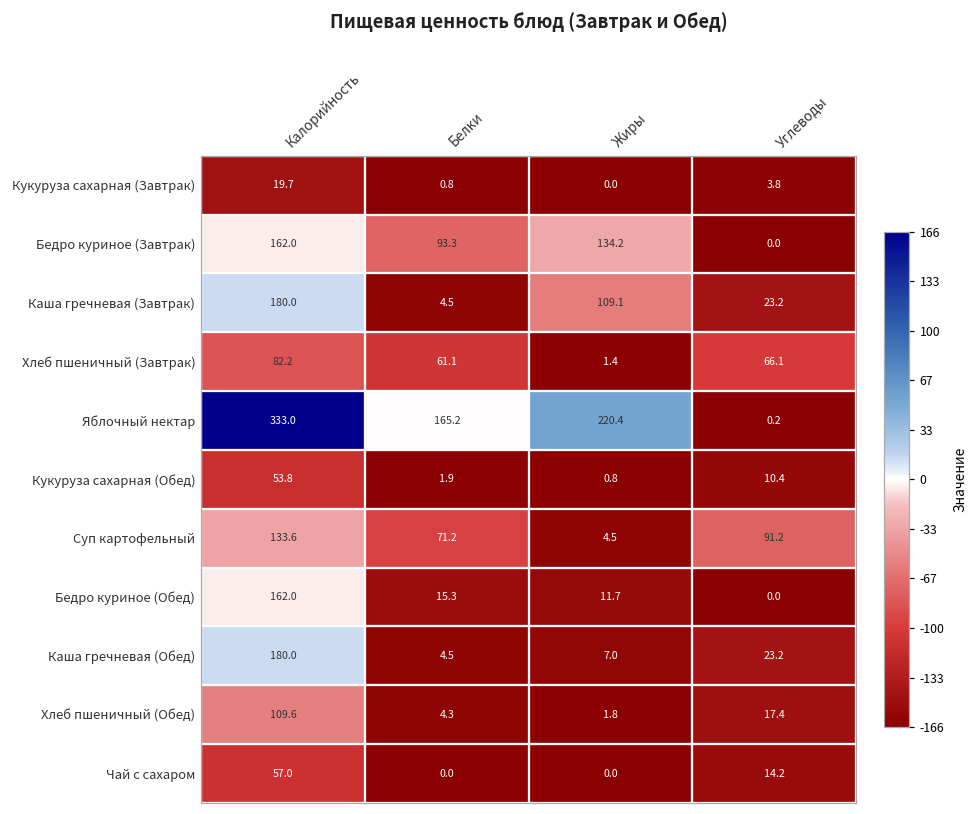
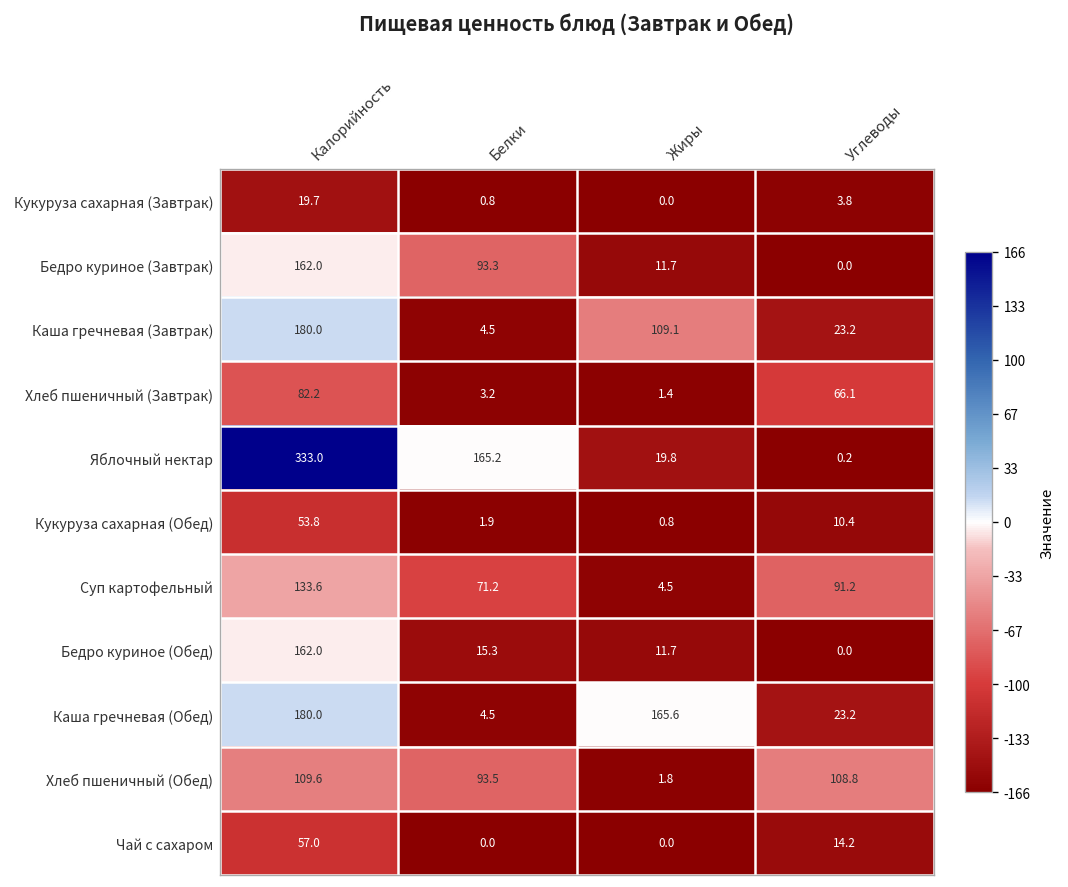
Бедро куриное (Завтрак), Жиры: 134.2 -> 11.7
Хлеб пшеничный (Завтрак), Белки: 61.1 -> 3.2
Яблочный нектар, Жиры: 220.4 -> 19.8
Каша гречневая (Обед), Жиры: 7.0 -> 165.6
Хлеб пшеничный (Обед), Белки: 4.3 -> 93.5
Хлеб пшеничный (Обед), Углеводы: 17.4 -> 108.8
